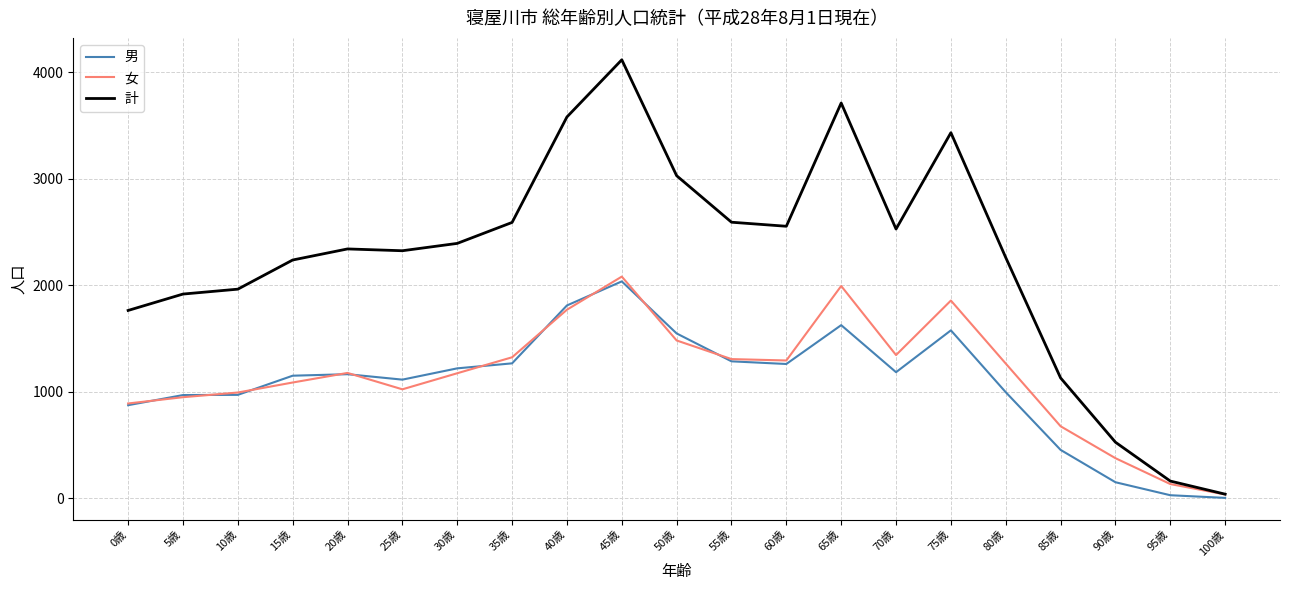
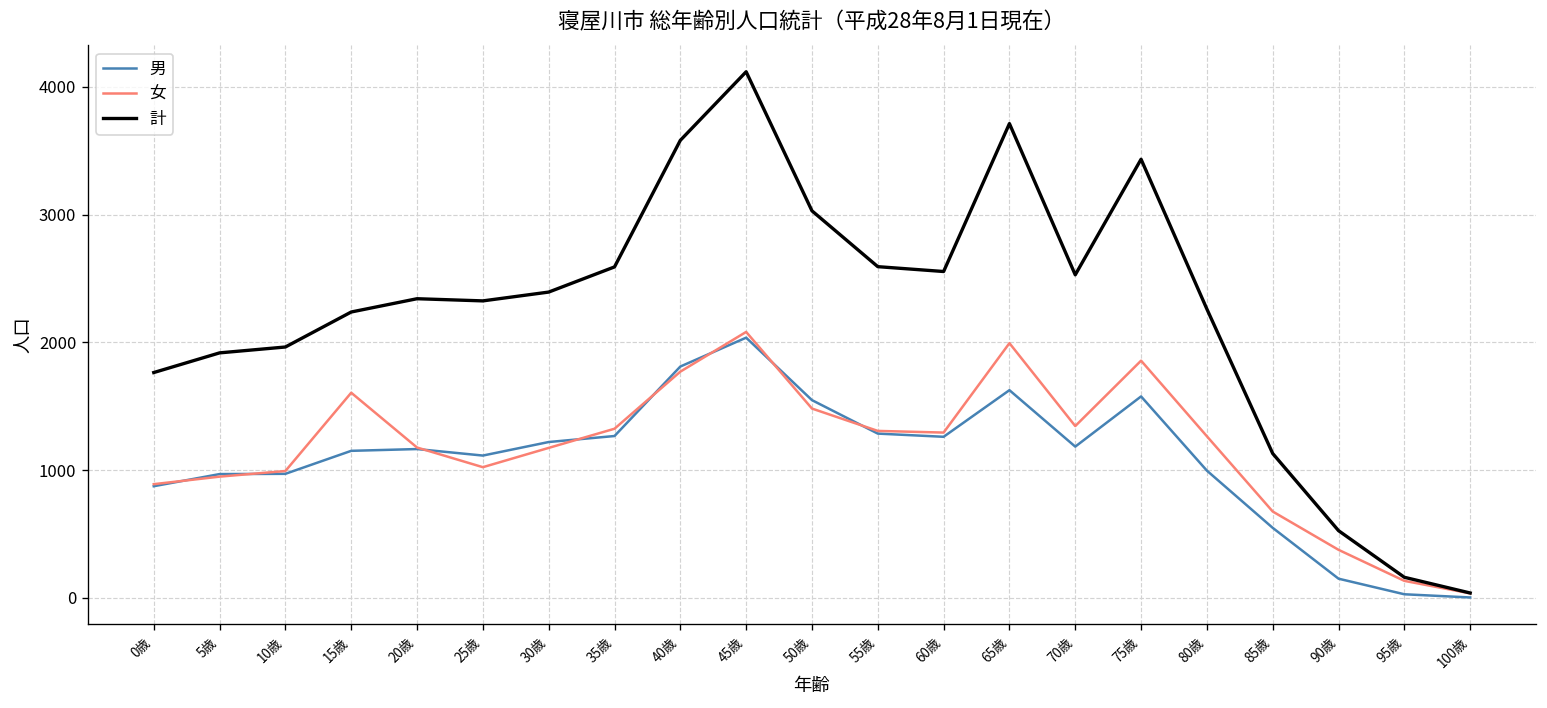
女, 15歳: 1090 -> 1610
男, 85歳: 450 -> 550
